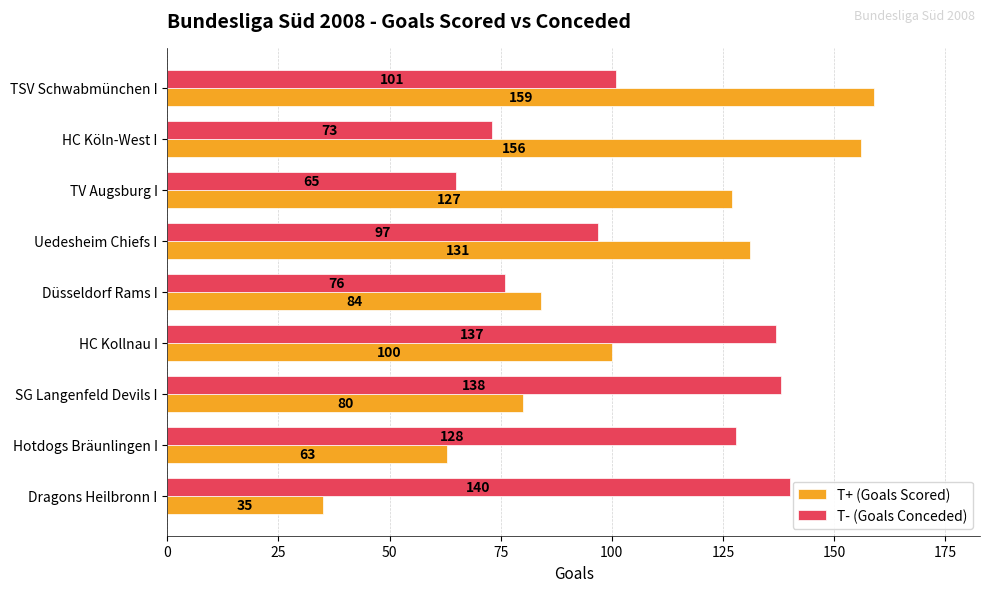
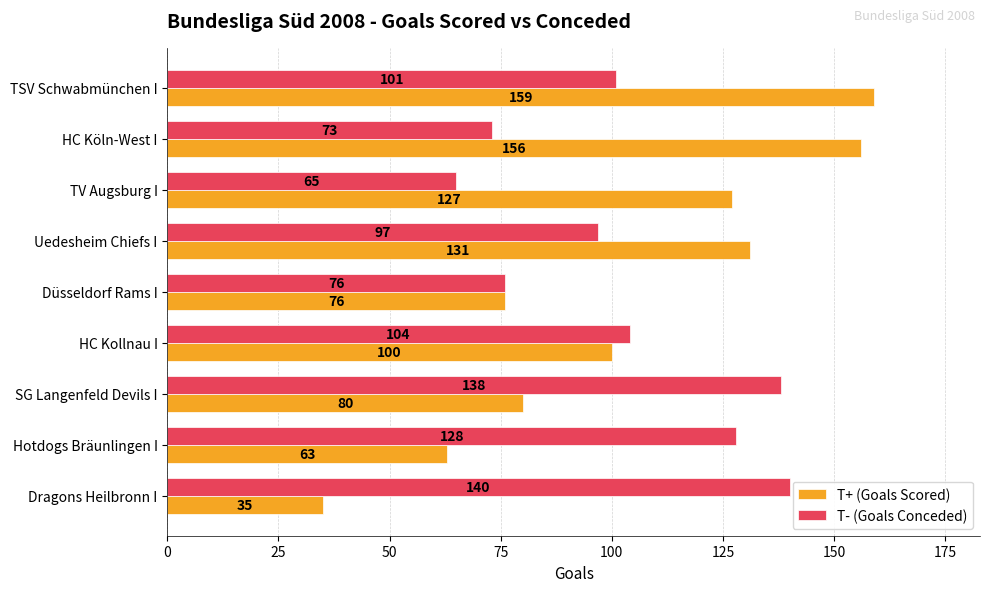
T+ (Goals Scored), Düsseldorf Rams I: 84 -> 76
T- (Goals Conceded), HC Kollnau I: 137 -> 104
